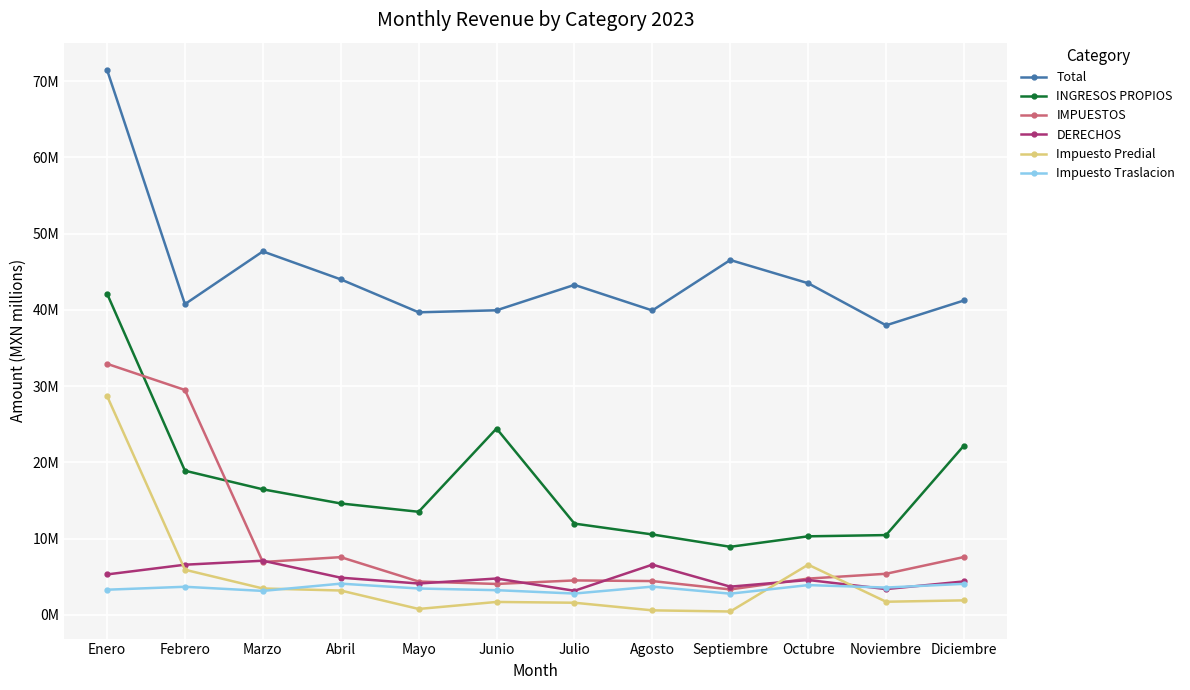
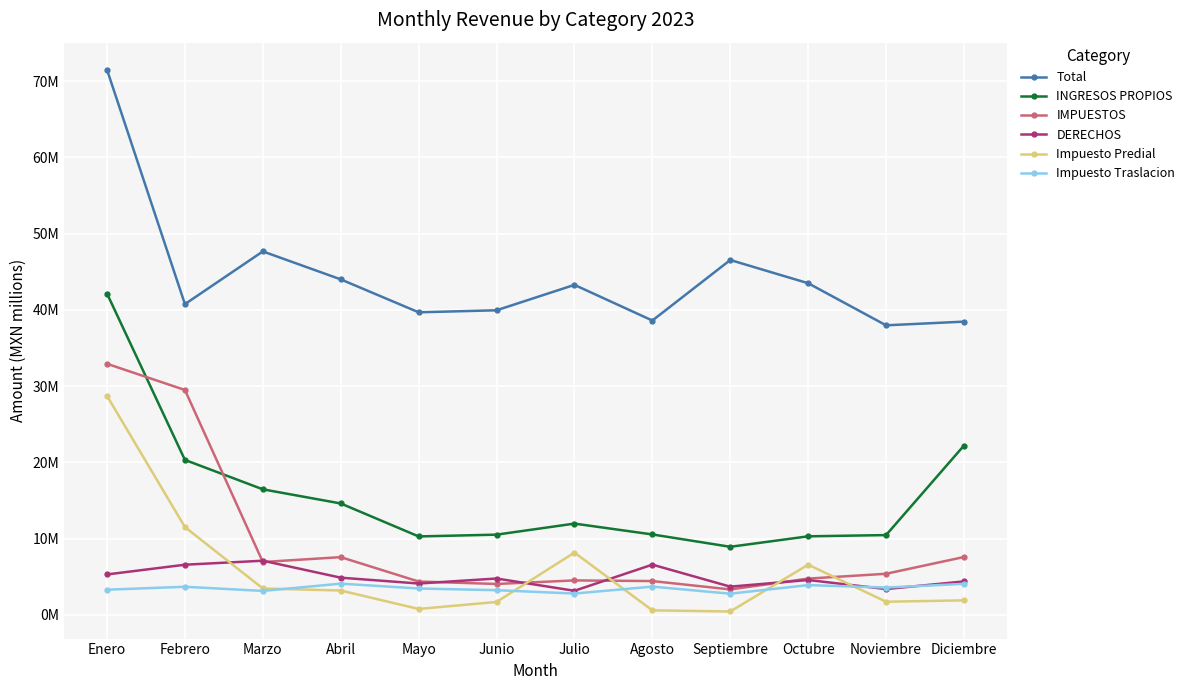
INGRESOS PROPIOS, Febrero: 19000000 -> 20000000
Impuesto Predial, Febrero: 6000000 -> 12000000
INGRESOS PROPIOS, Mayo: 14000000 -> 10000000
INGRESOS PROPIOS, Junio: 24000000 -> 11000000
Impuesto Predial, Julio: 2000000 -> 8000000
Total, Agosto: 40000000 -> 39000000
Total, Diciembre: 41000000 -> 38000000
